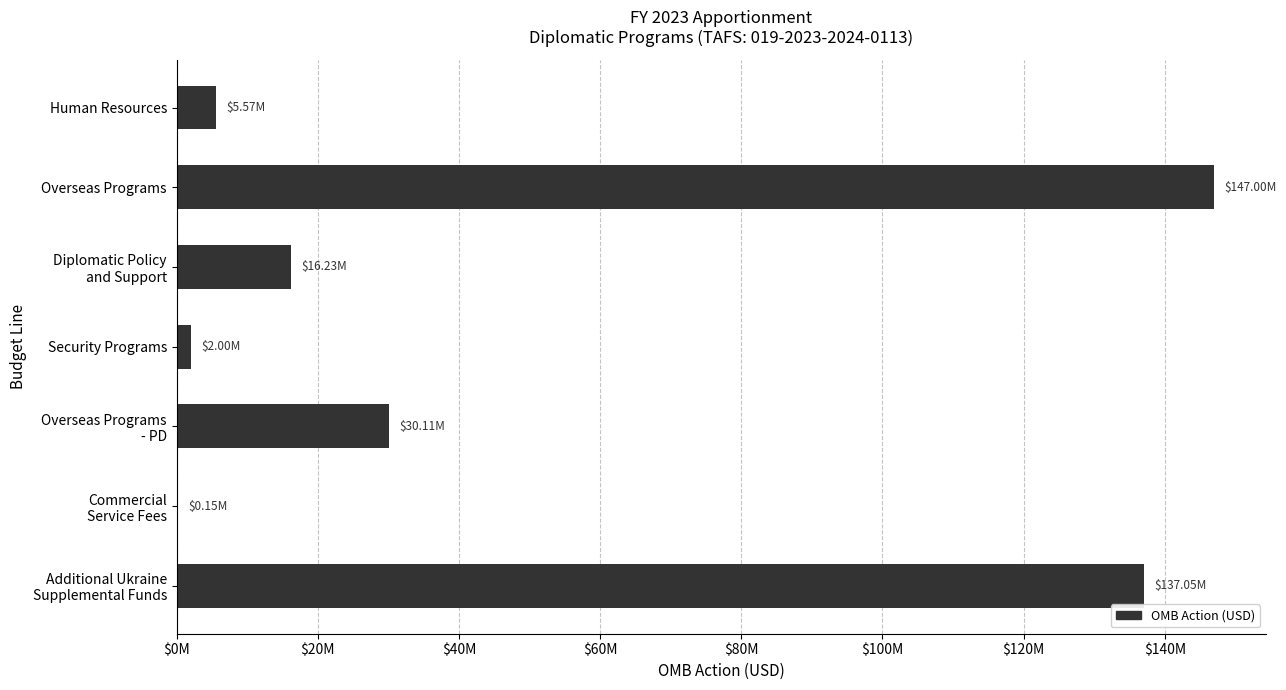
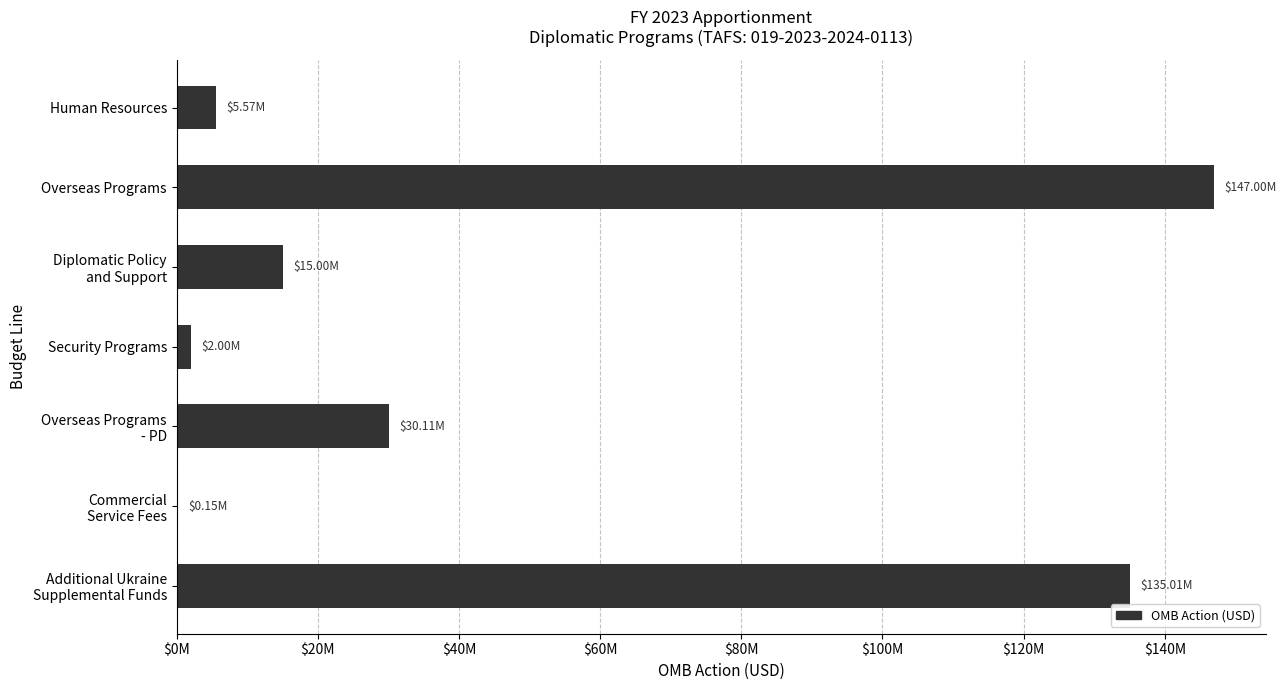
Diplomatic Policy and Support: $16.23M -> $15.00M
Additional Ukraine Supplemental Funds: $137.05M -> $135.01M
